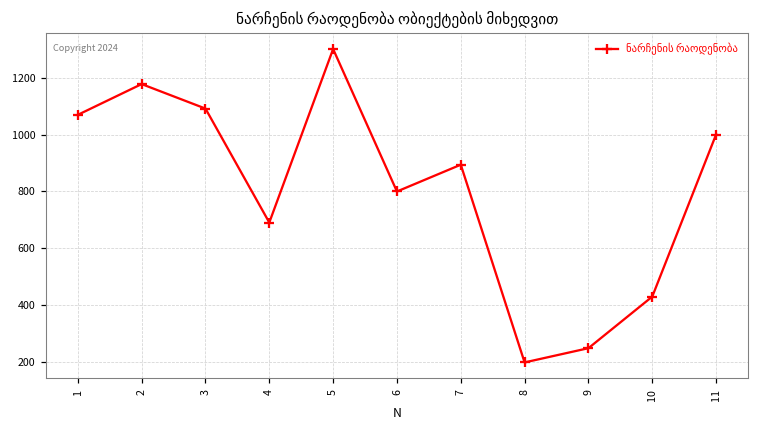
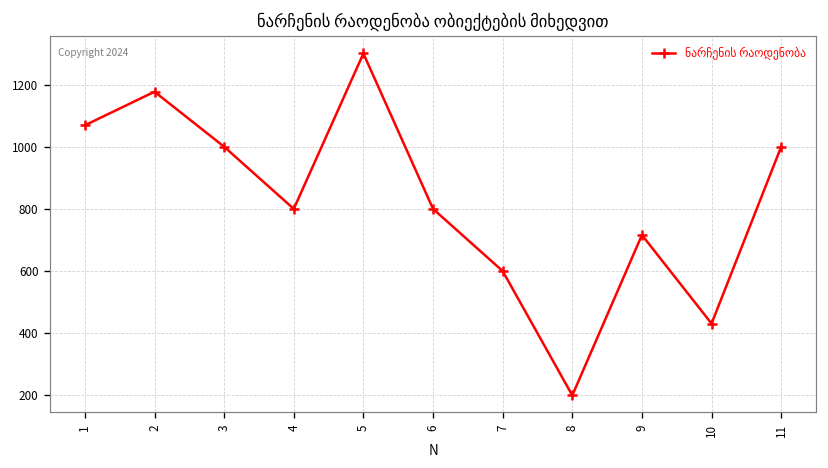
3: 1090 -> 1000
4: 690 -> 800
7: 890 -> 600
9: 250 -> 720
